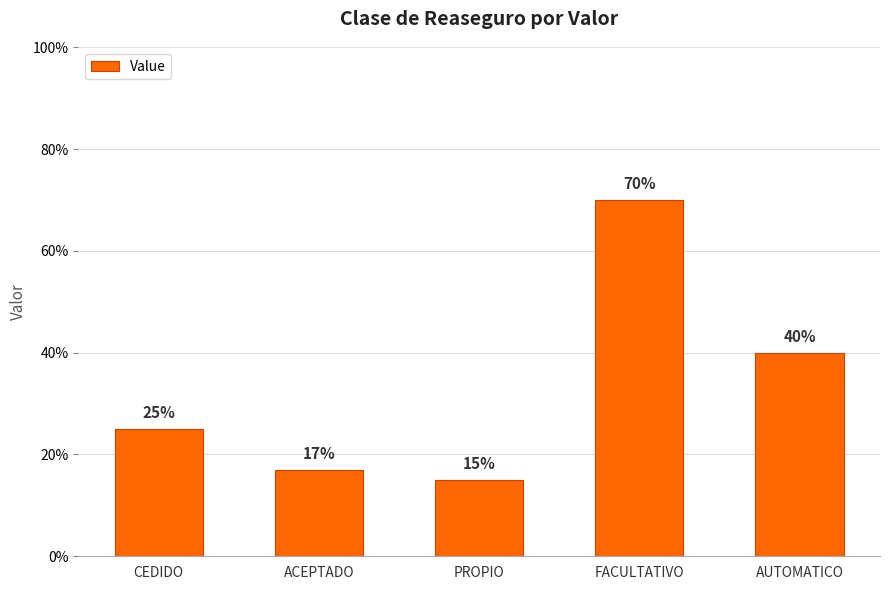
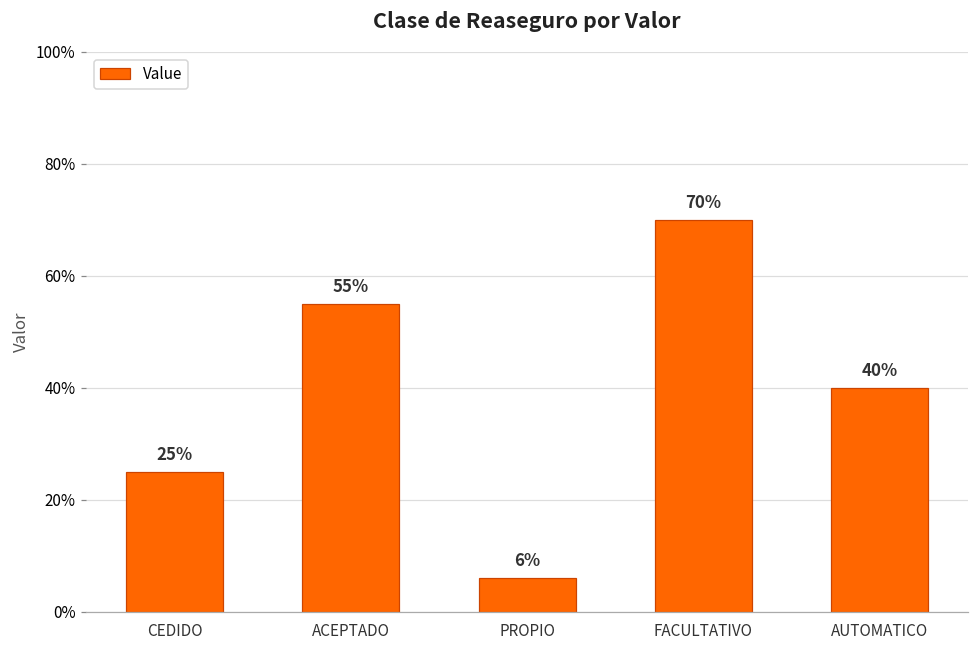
ACEPTADO: 17% -> 55%
PROPIO: 15% -> 6%
